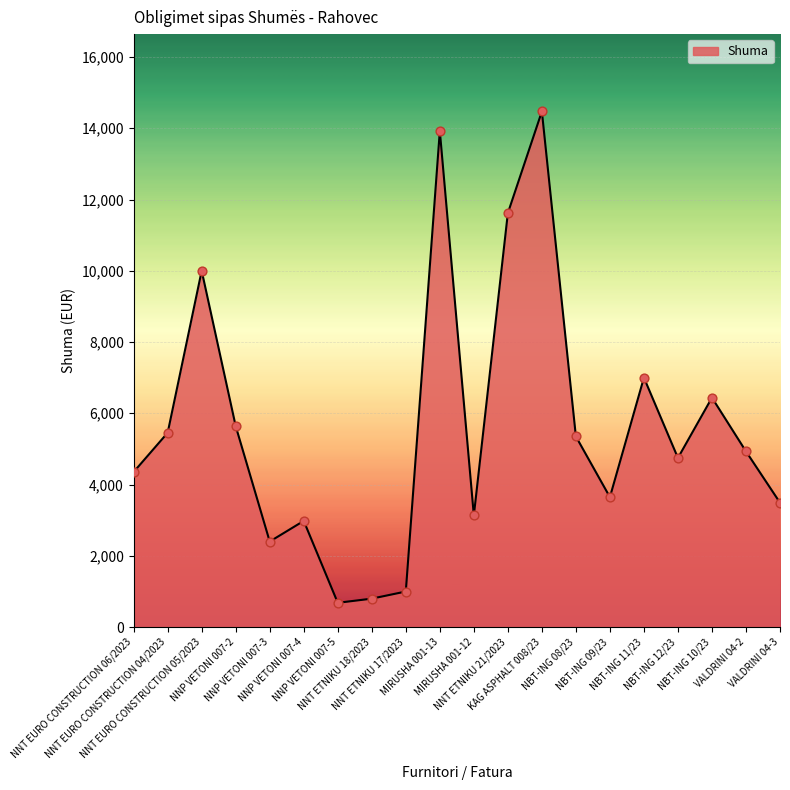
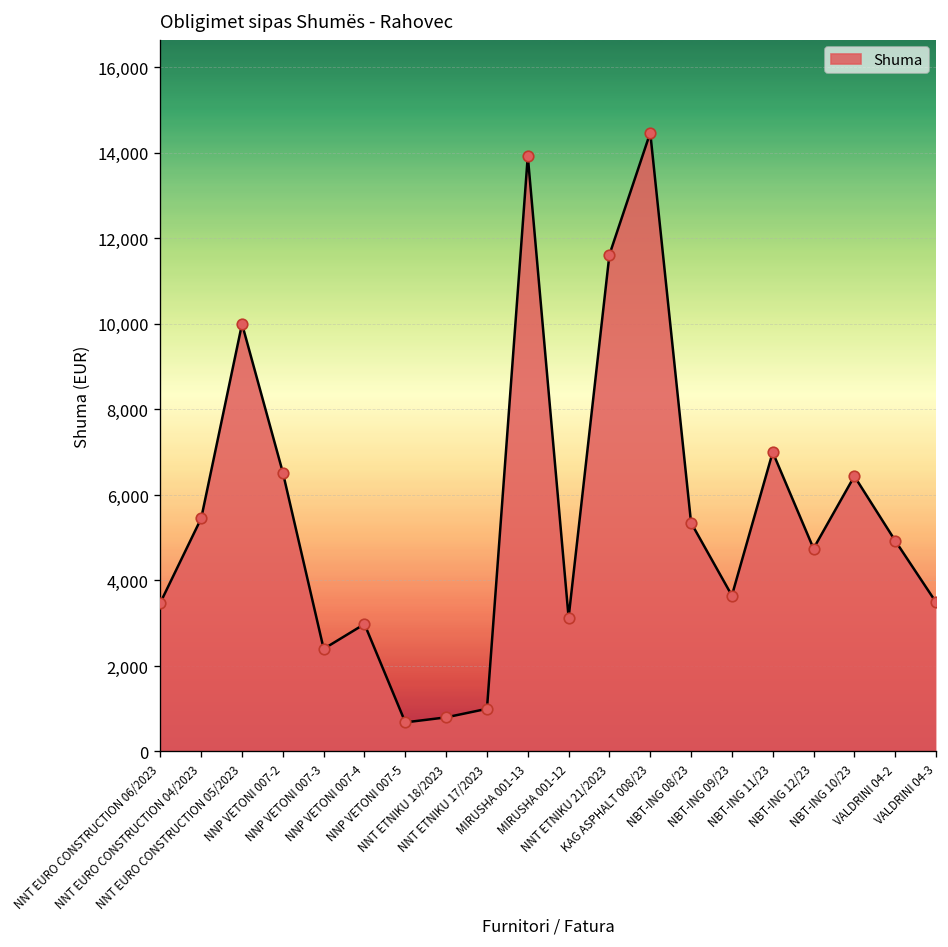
NNT EURO CONSTRUCTION 06/2023: 4,400 -> 3,500
NNP VETONI 007-2: 5,600 -> 6,500
